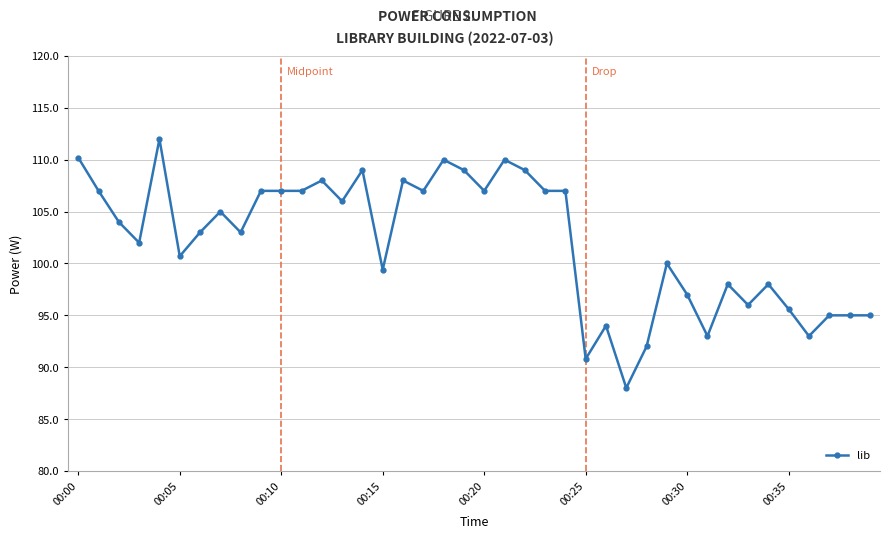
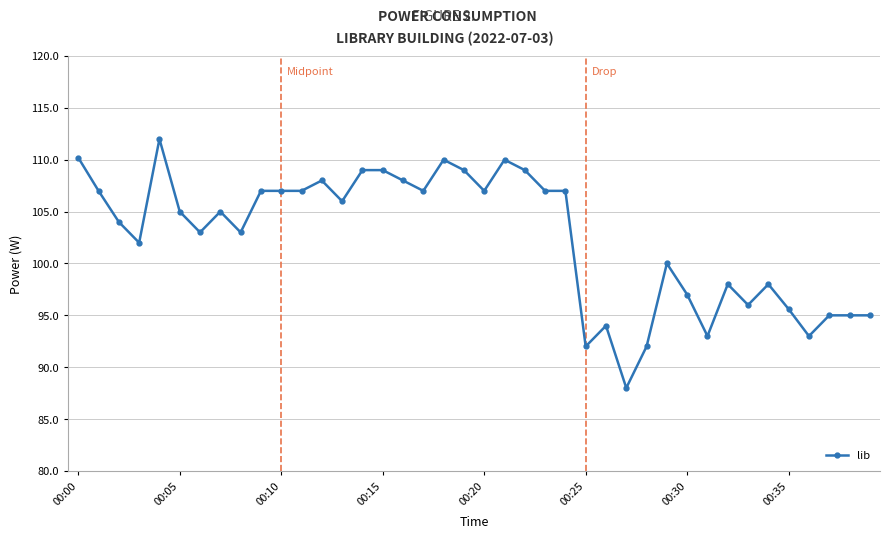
00:05: 100.7 -> 105.0
00:15: 99.4 -> 109.0
00:25: 90.8 -> 92.0
